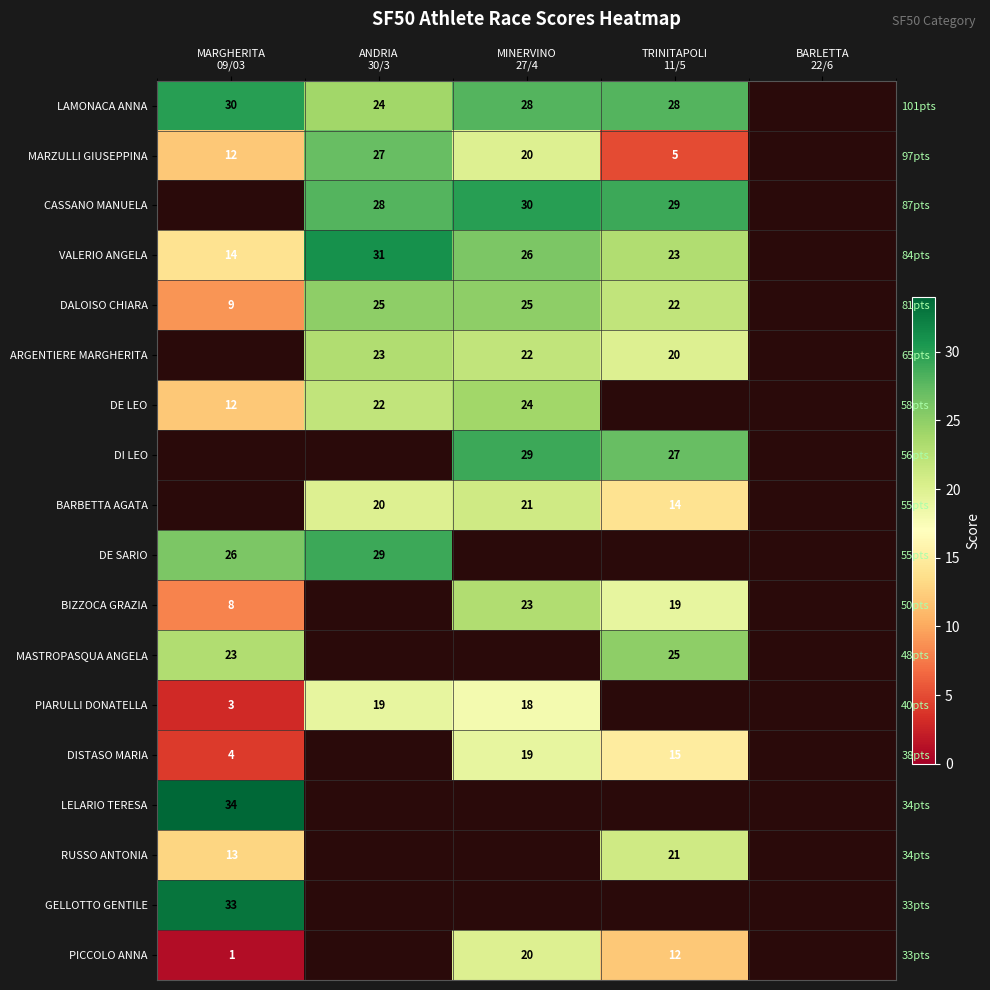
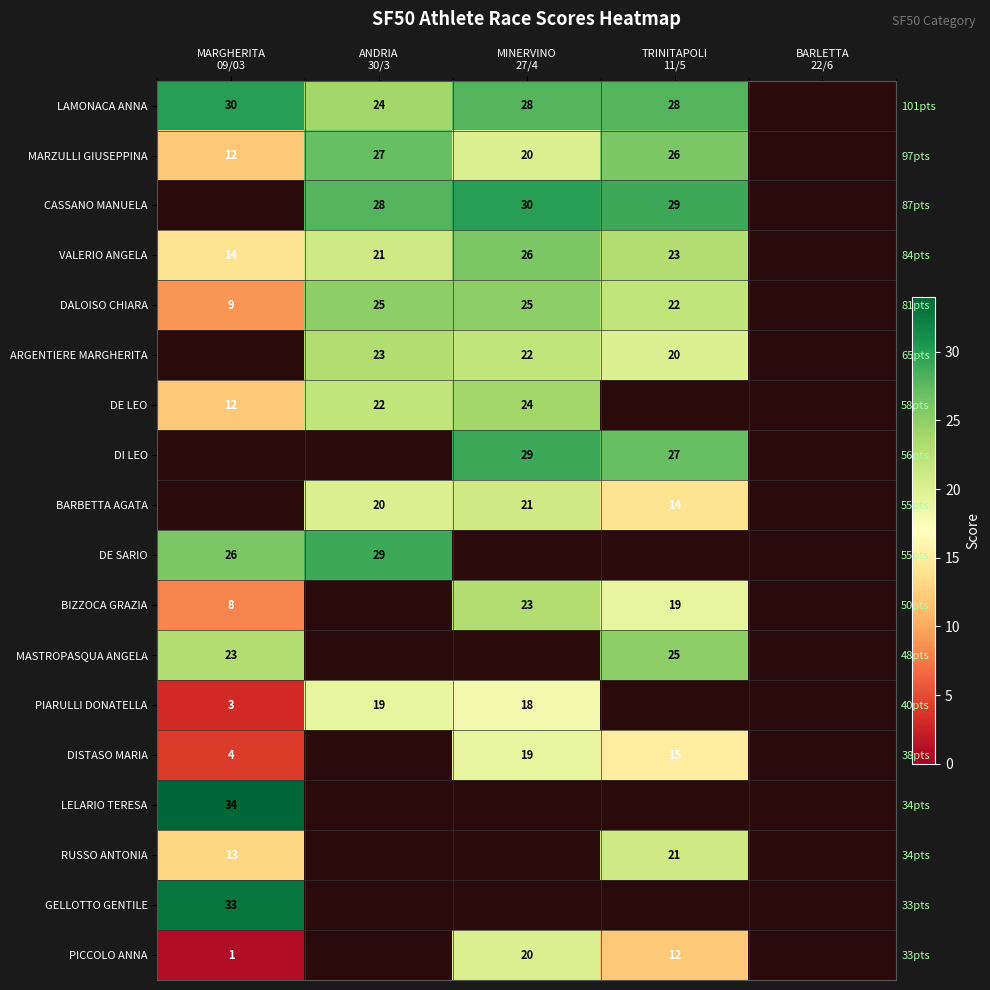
MARZULLI GIUSEPPINA, TRINITAPOLI 11/5: 5 -> 26
VALERIO ANGELA, ANDRIA 30/3: 31 -> 21
